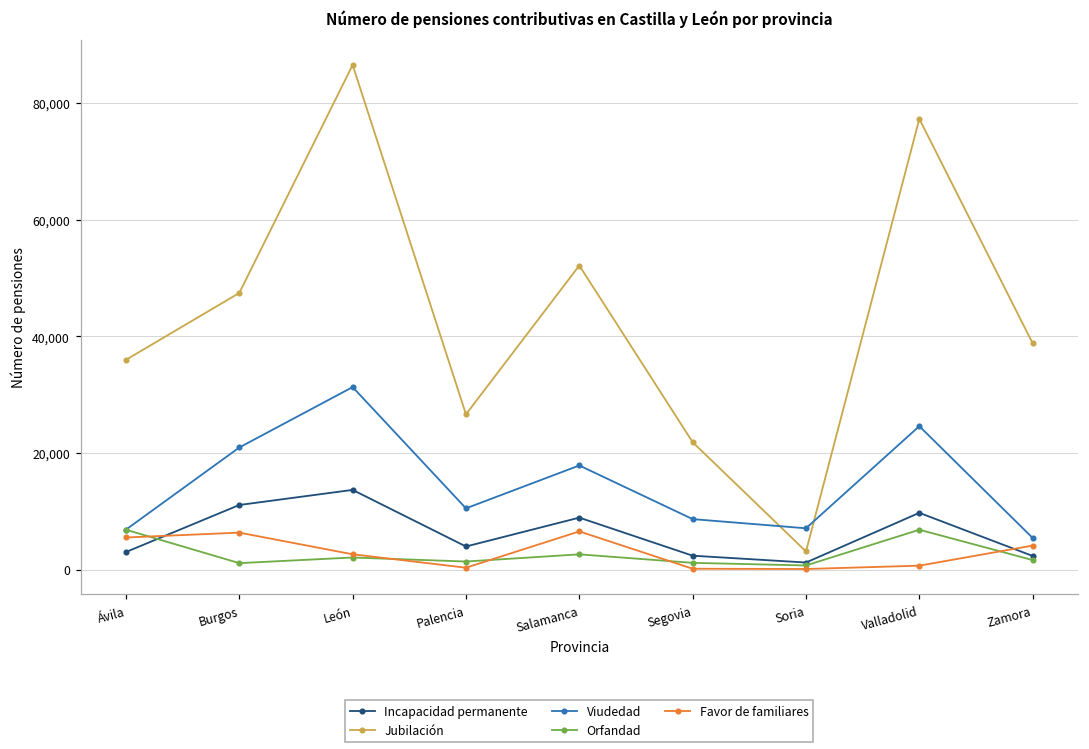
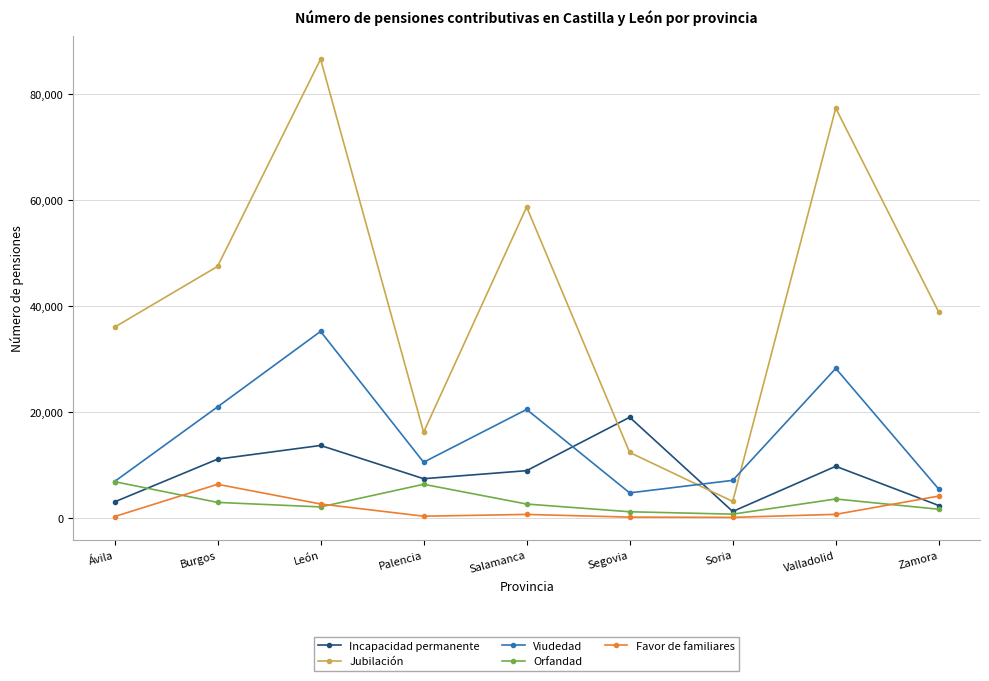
Favor de familiares, Ávila: 5,000 -> 0
Orfandad, Burgos: 1,000 -> 3,000
Viudedad, León: 31,000 -> 35,000
Incapacidad permanente, Palencia: 4,000 -> 7,000
Jubilación, Palencia: 27,000 -> 16,000
Orfandad, Palencia: 1,000 -> 6,000
Jubilación, Salamanca: 52,000 -> 59,000
Viudedad, Salamanca: 18,000 -> 20,000
Favor de familiares, Salamanca: 7,000 -> 1,000
Incapacidad permanente, Segovia: 2,000 -> 19,000
Jubilación, Segovia: 22,000 -> 12,000
Viudedad, Segovia: 9,000 -> 5,000
Viudedad, Valladolid: 25,000 -> 28,000
Orfandad, Valladolid: 7,000 -> 4,000
